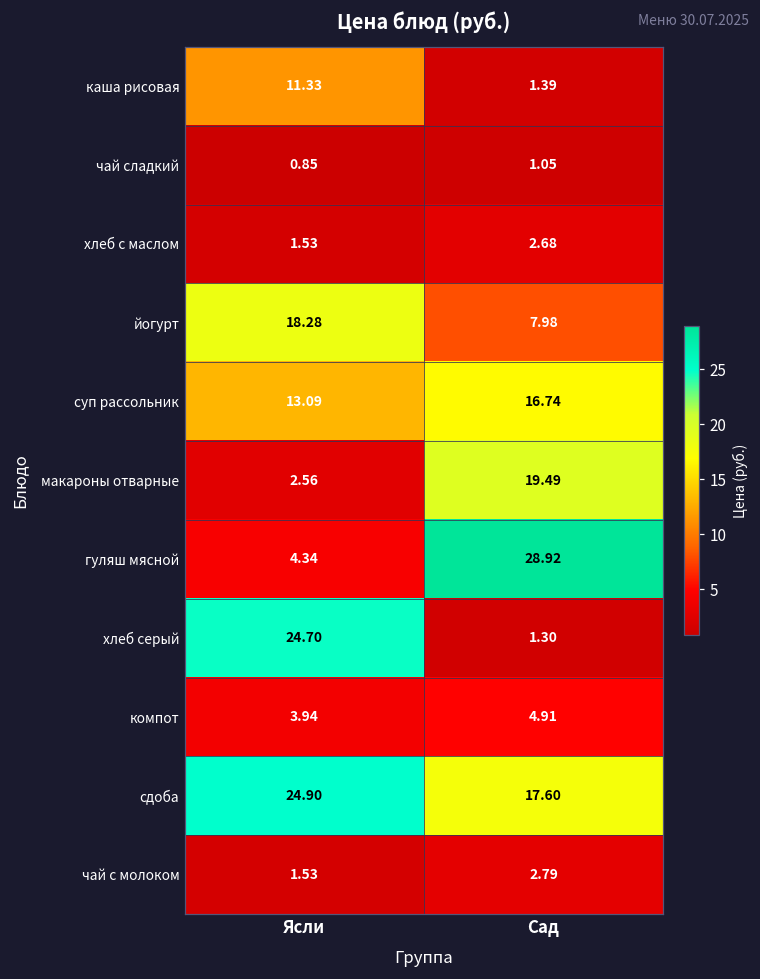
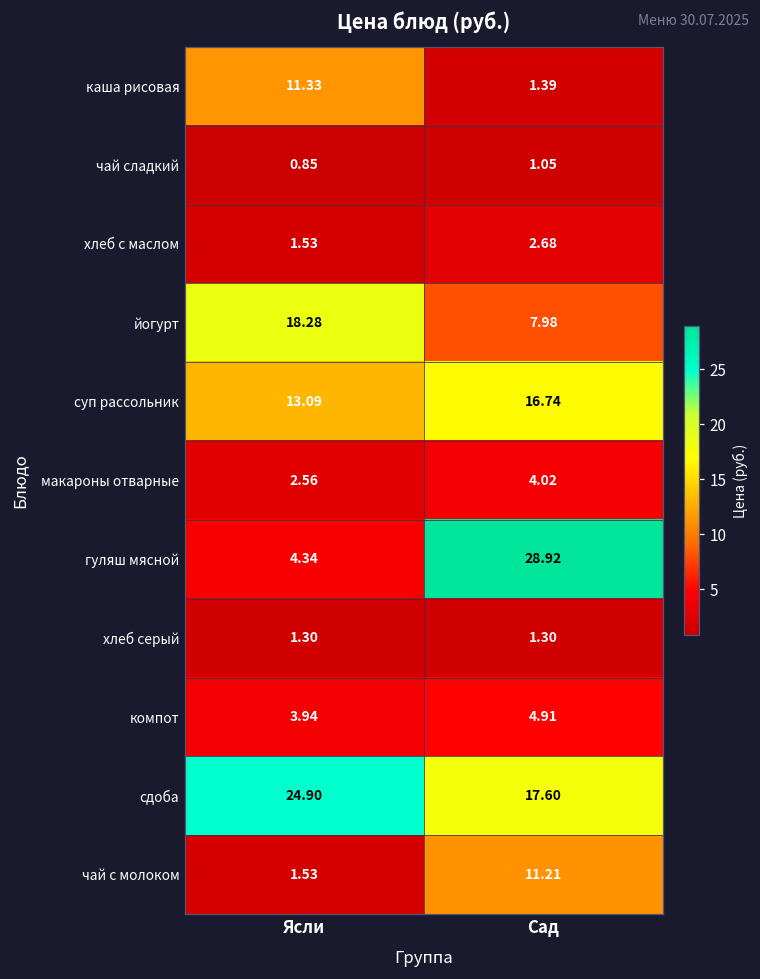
макароны отварные, Сад: 19.49 -> 4.02
хлеб серый, Ясли: 24.70 -> 1.30
чай с молоком, Сад: 2.79 -> 11.21
